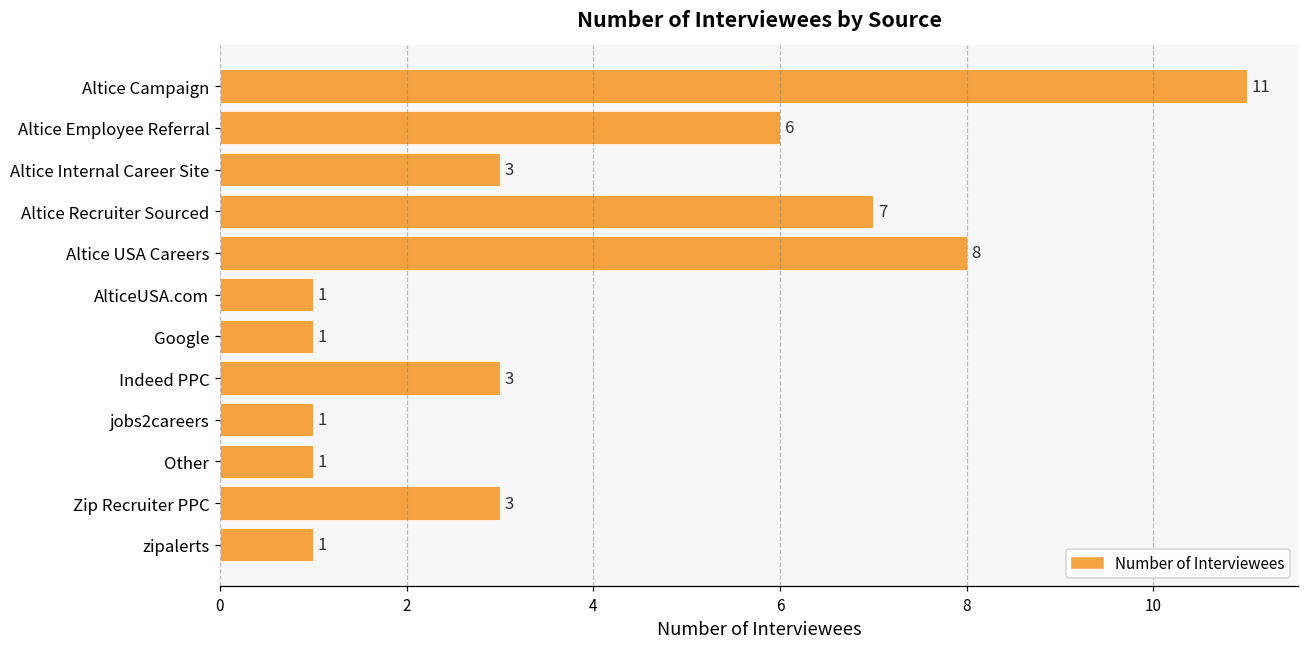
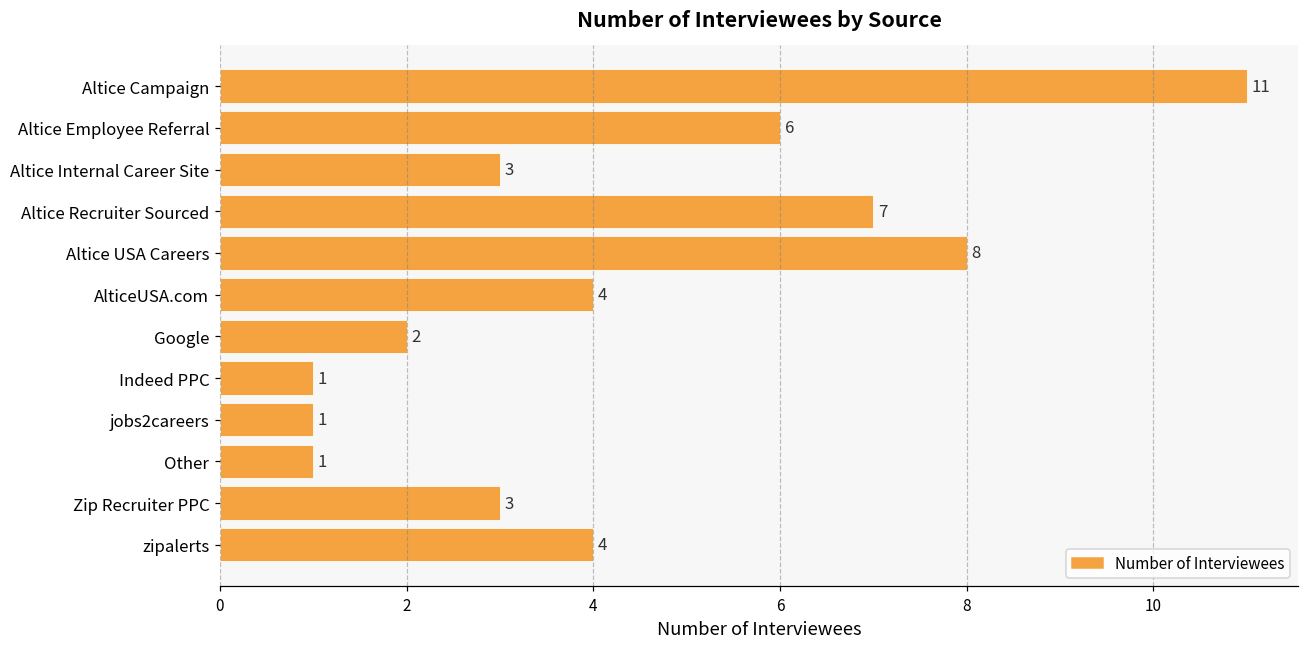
AlticeUSA.com: 1 -> 4
Google: 1 -> 2
Indeed PPC: 3 -> 1
zipalerts: 1 -> 4
